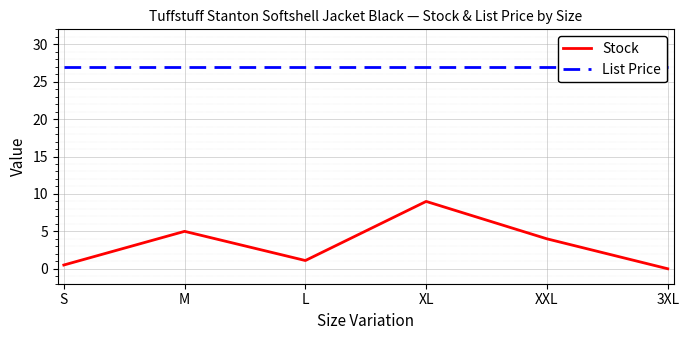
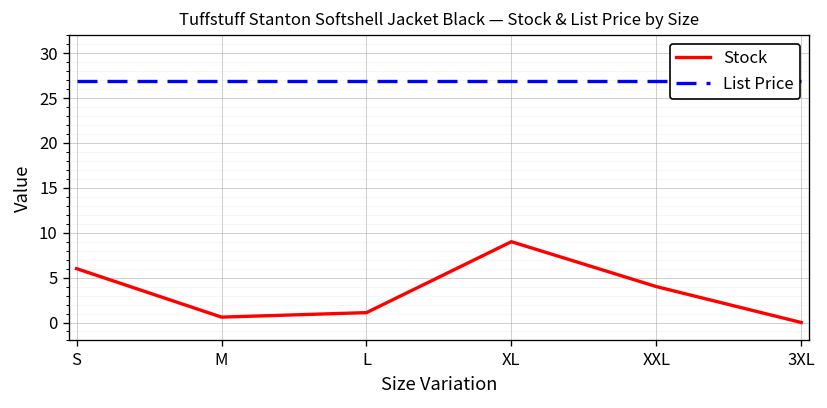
Stock, S: 1 -> 6
Stock, M: 5 -> 1
